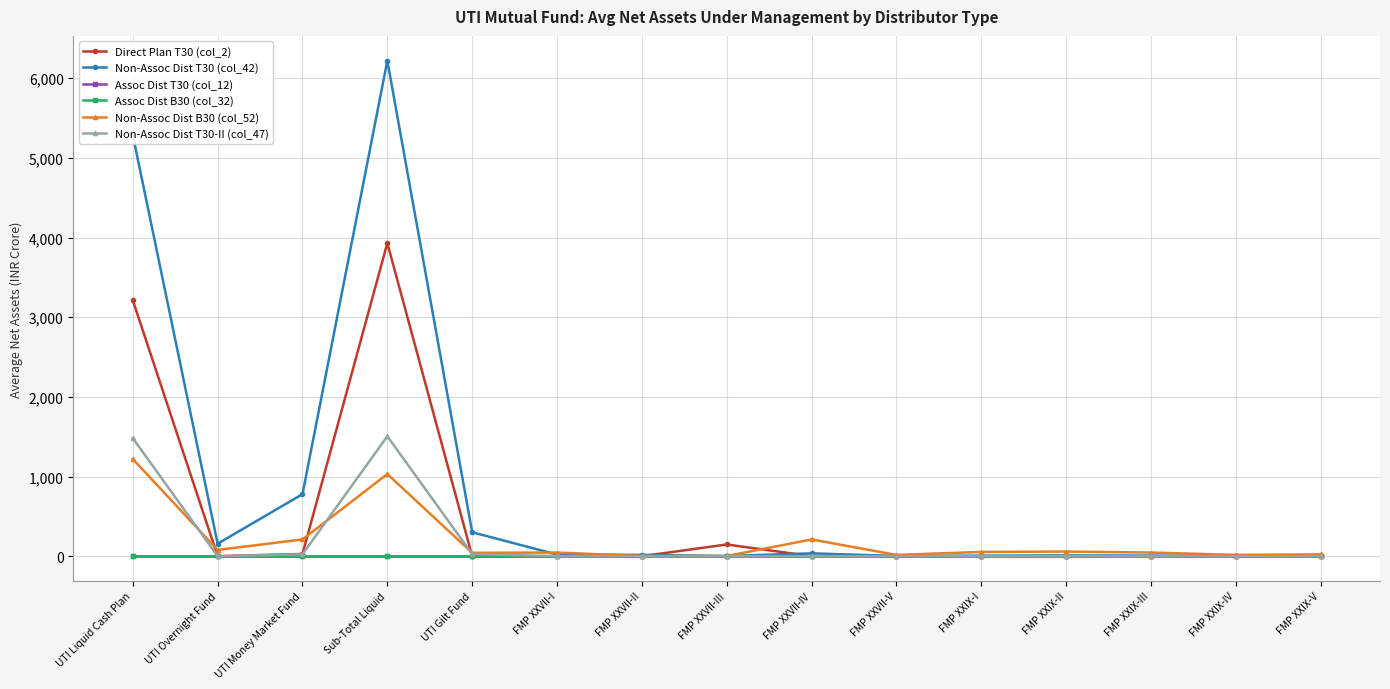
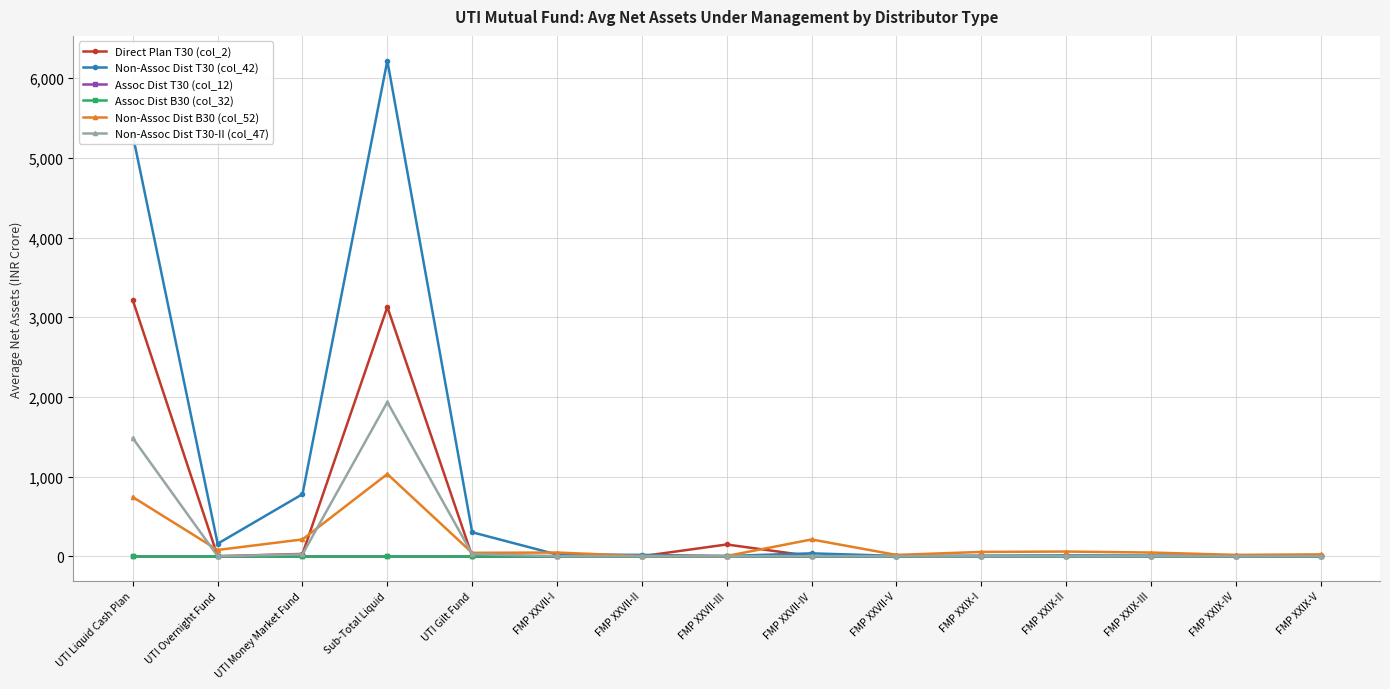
Non-Assoc Dist B30 (col_52), UTI Liquid Cash Plan: 1,200 -> 700
Direct Plan T30 (col_2), Sub-Total Liquid: 3,900 -> 3,100
Non-Assoc Dist T30-II (col_47), Sub-Total Liquid: 1,500 -> 1,900
